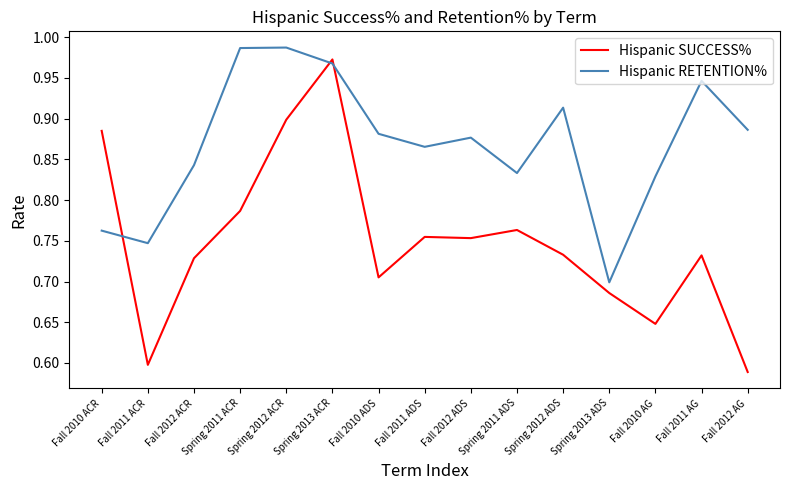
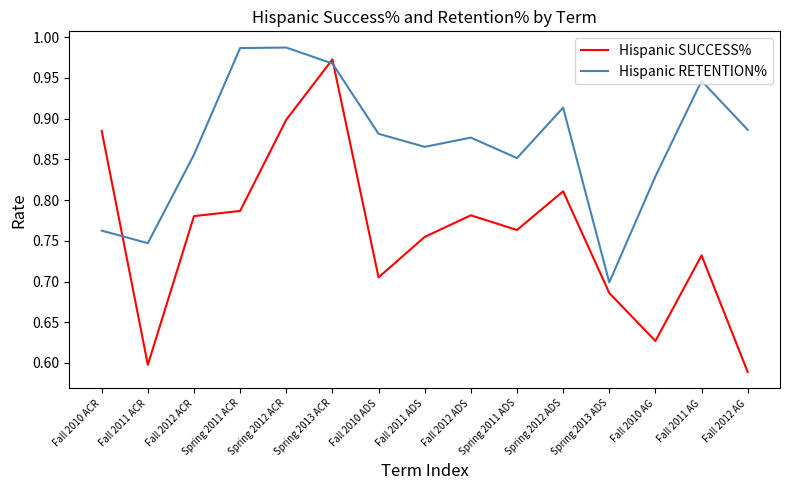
Hispanic SUCCESS%, Fall 2012 ACR: 0.73 -> 0.78
Hispanic RETENTION%, Fall 2012 ACR: 0.84 -> 0.86
Hispanic SUCCESS%, Fall 2012 ADS: 0.75 -> 0.78
Hispanic RETENTION%, Spring 2011 ADS: 0.83 -> 0.85
Hispanic SUCCESS%, Spring 2012 ADS: 0.73 -> 0.81
Hispanic SUCCESS%, Fall 2010 AG: 0.65 -> 0.63
